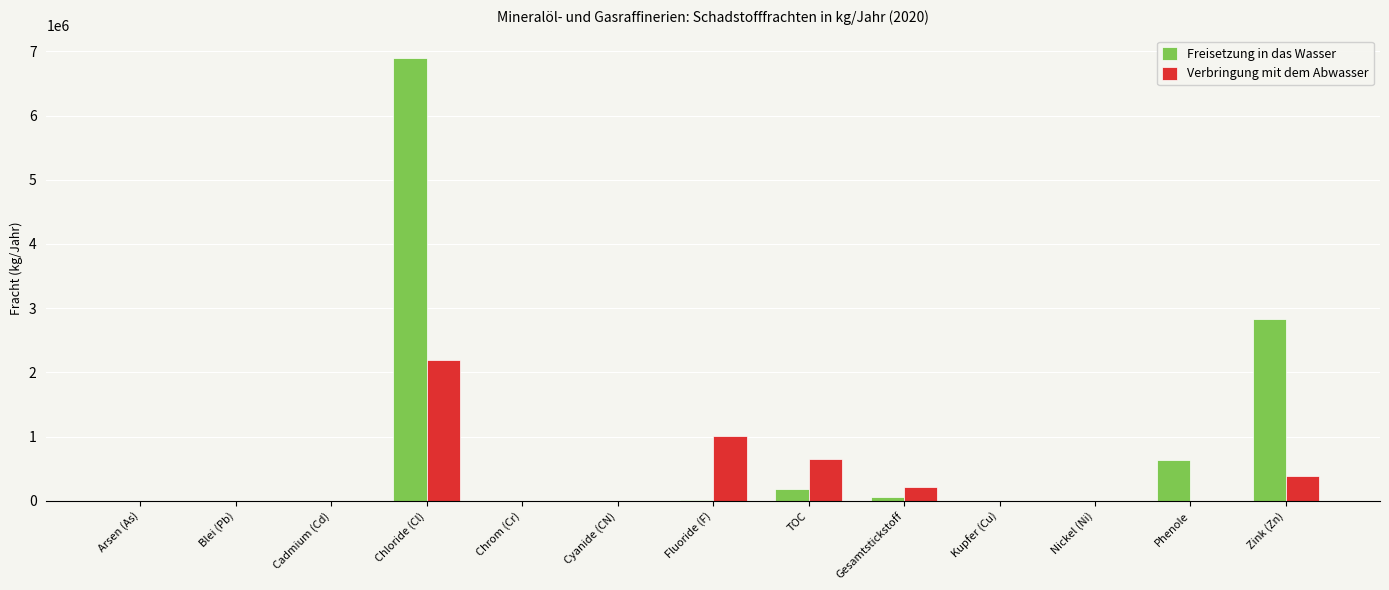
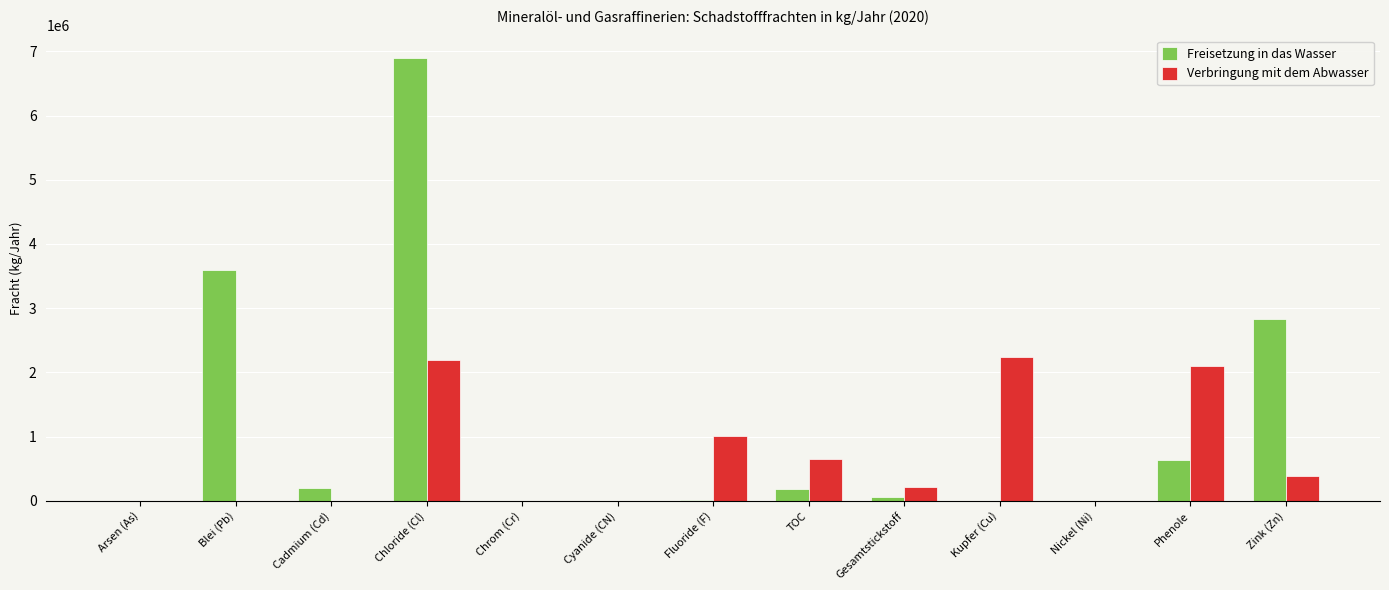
Freisetzung in das Wasser, Blei (Pb): 0 -> 3600000
Freisetzung in das Wasser, Cadmium (Cd): 0 -> 200000
Verbringung mit dem Abwasser, Kupfer (Cu): 0 -> 2200000
Verbringung mit dem Abwasser, Phenole: 0 -> 2100000
